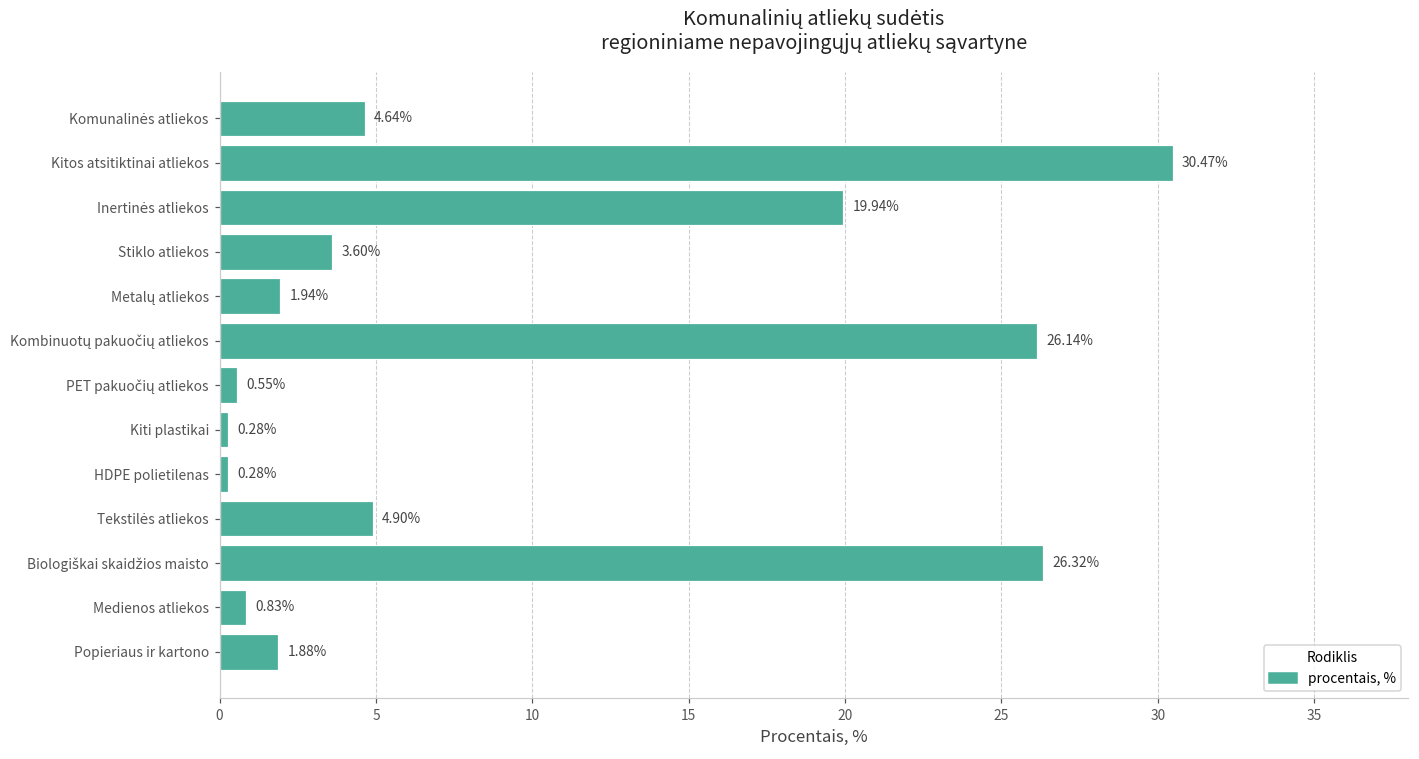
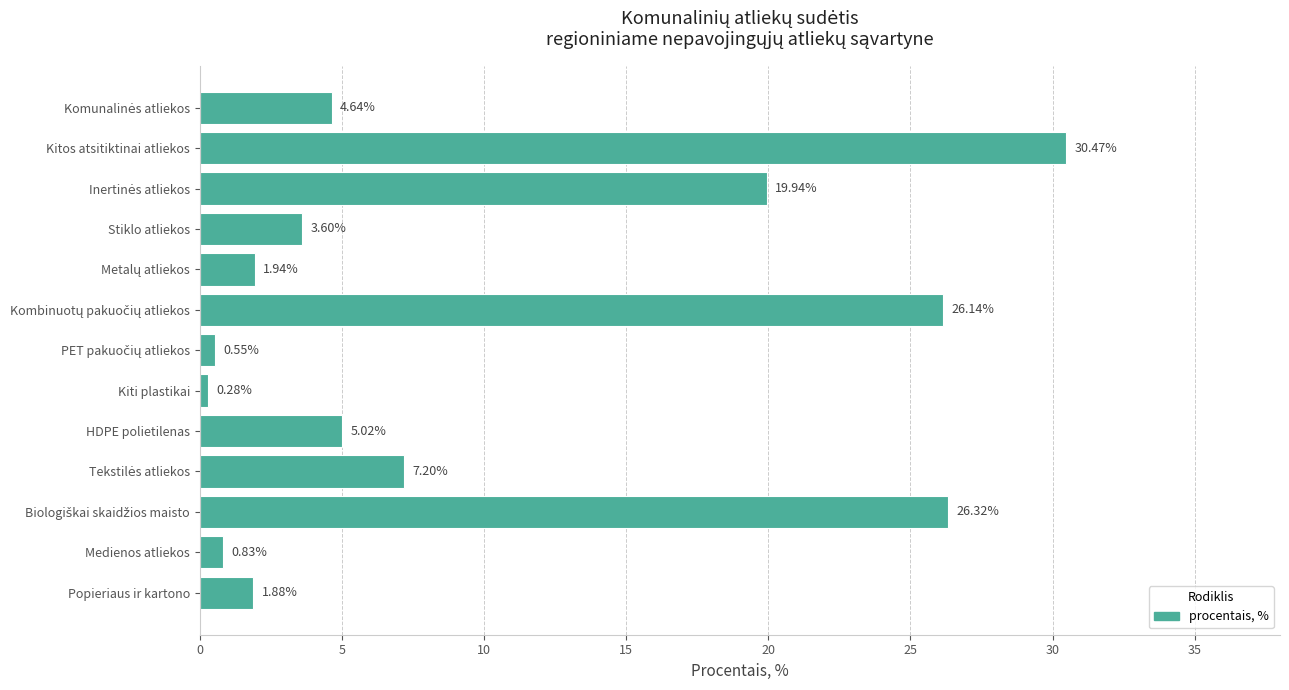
HDPE polietilenas: 0.28% -> 5.02%
Tekstilės atliekos: 4.90% -> 7.20%
